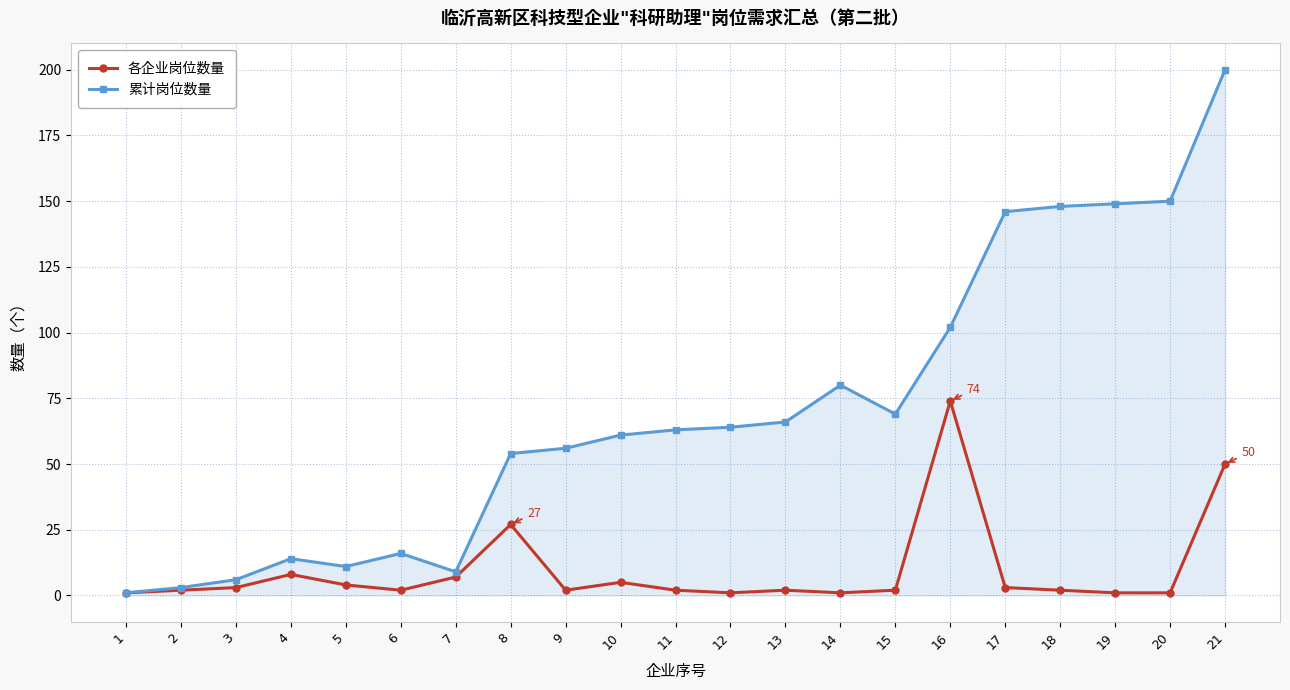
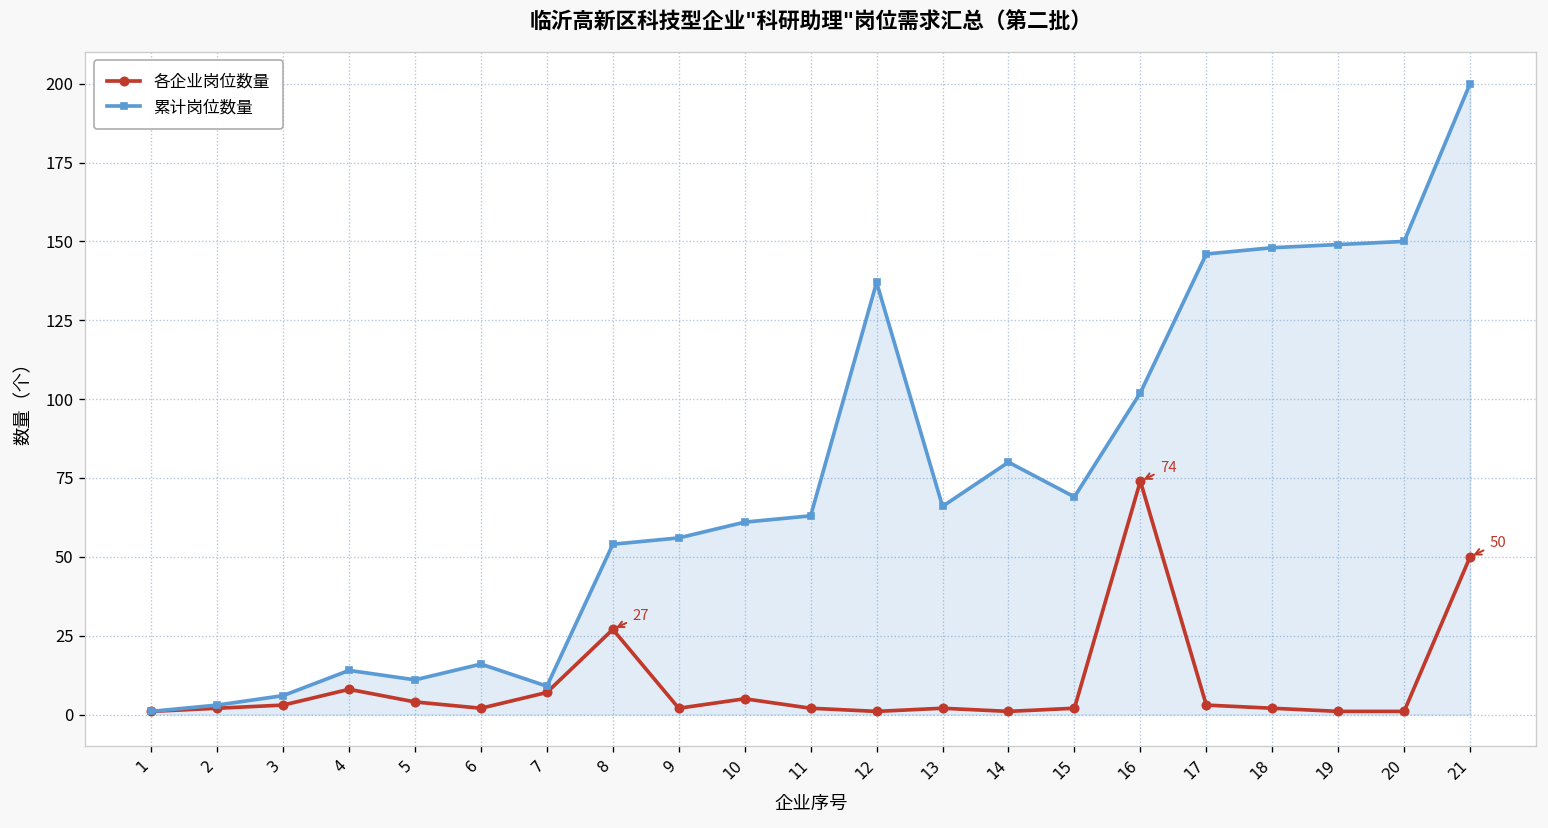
累计岗位数量, 12: 64 -> 137
